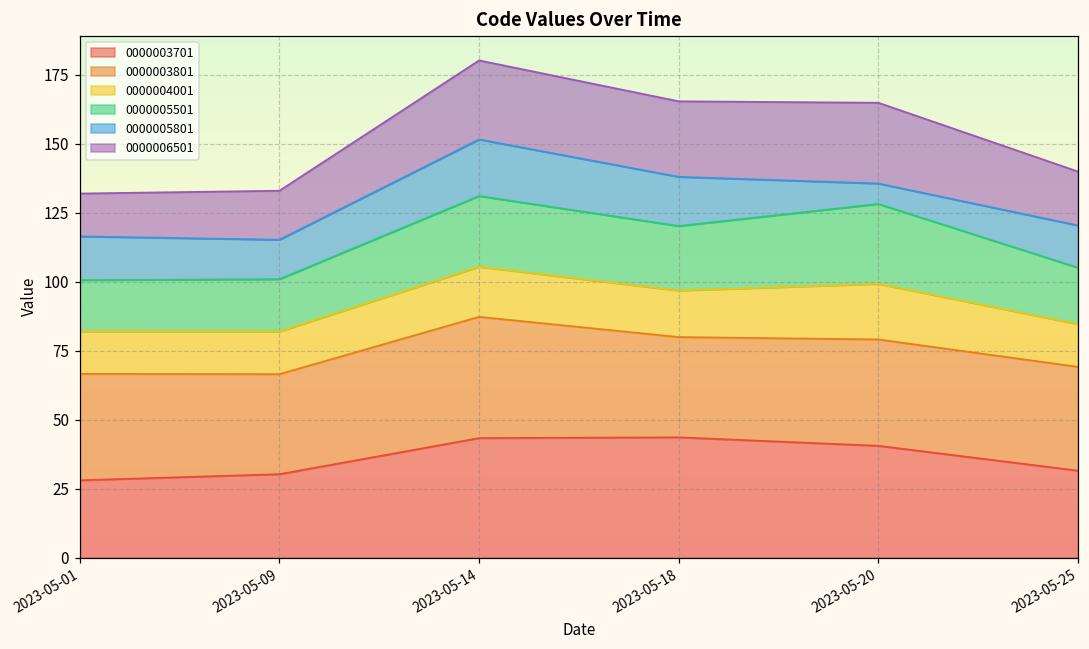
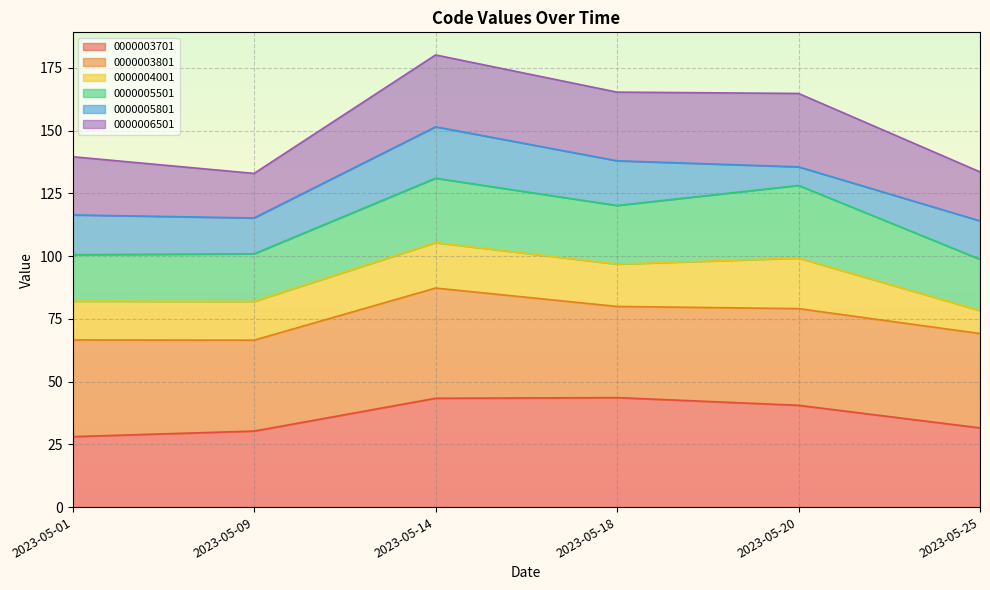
0000006501, 2023-05-01: 16 -> 23
0000004001, 2023-05-25: 15 -> 9
